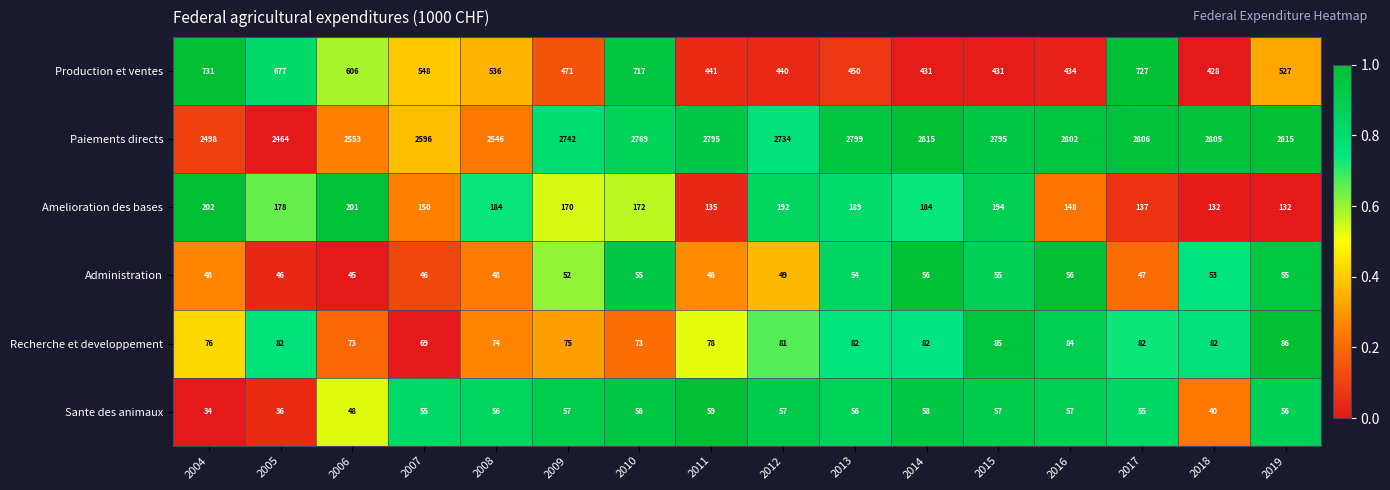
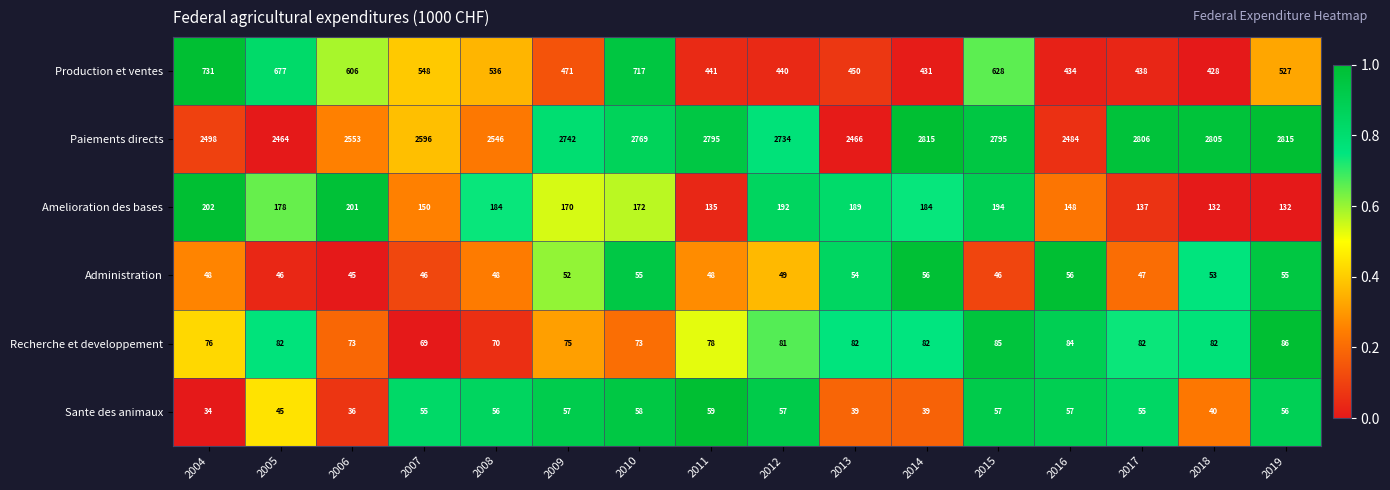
Production et ventes, 2015: 431 -> 628
Production et ventes, 2017: 727 -> 438
Paiements directs, 2013: 2799 -> 2466
Paiements directs, 2016: 2802 -> 2484
Administration, 2015: 55 -> 46
Recherche et developpement, 2008: 74 -> 70
Sante des animaux, 2005: 36 -> 45
Sante des animaux, 2006: 48 -> 36
Sante des animaux, 2013: 56 -> 39
Sante des animaux, 2014: 58 -> 39
